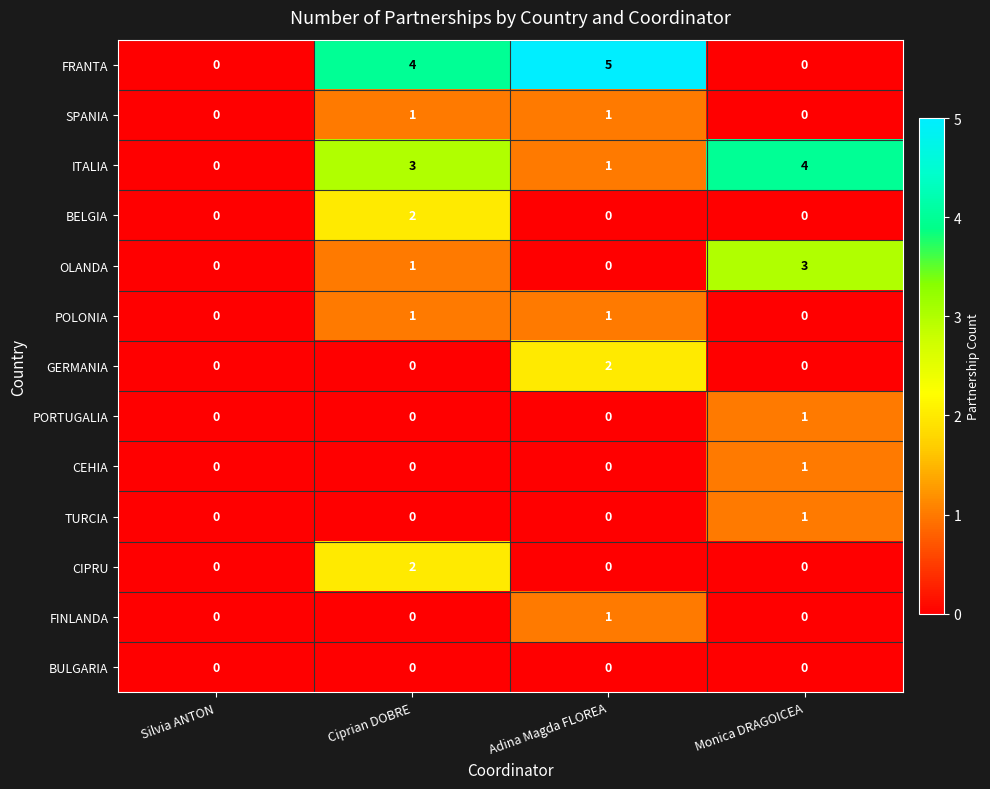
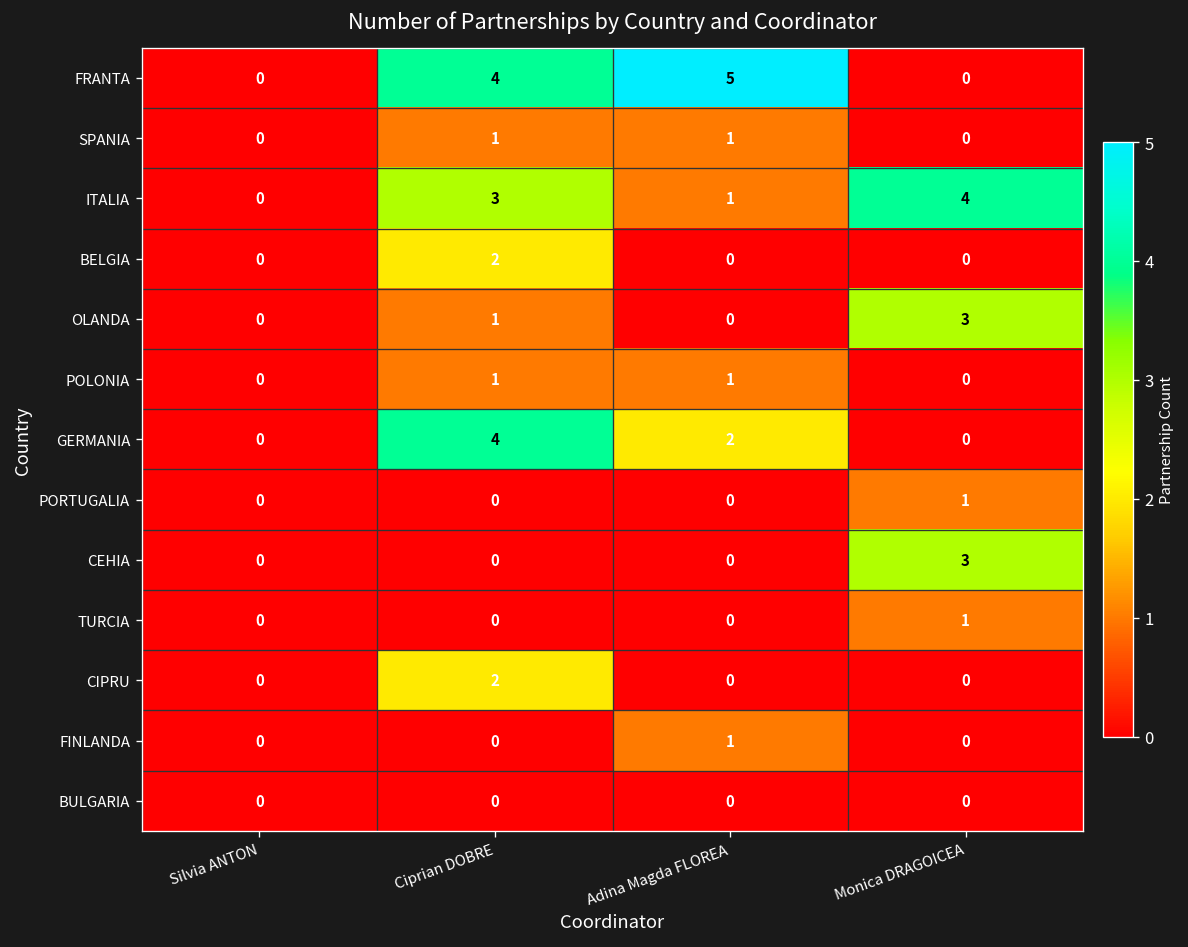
GERMANIA, Ciprian DOBRE: 0 -> 4
CEHIA, Monica DRAGOICEA: 1 -> 3
